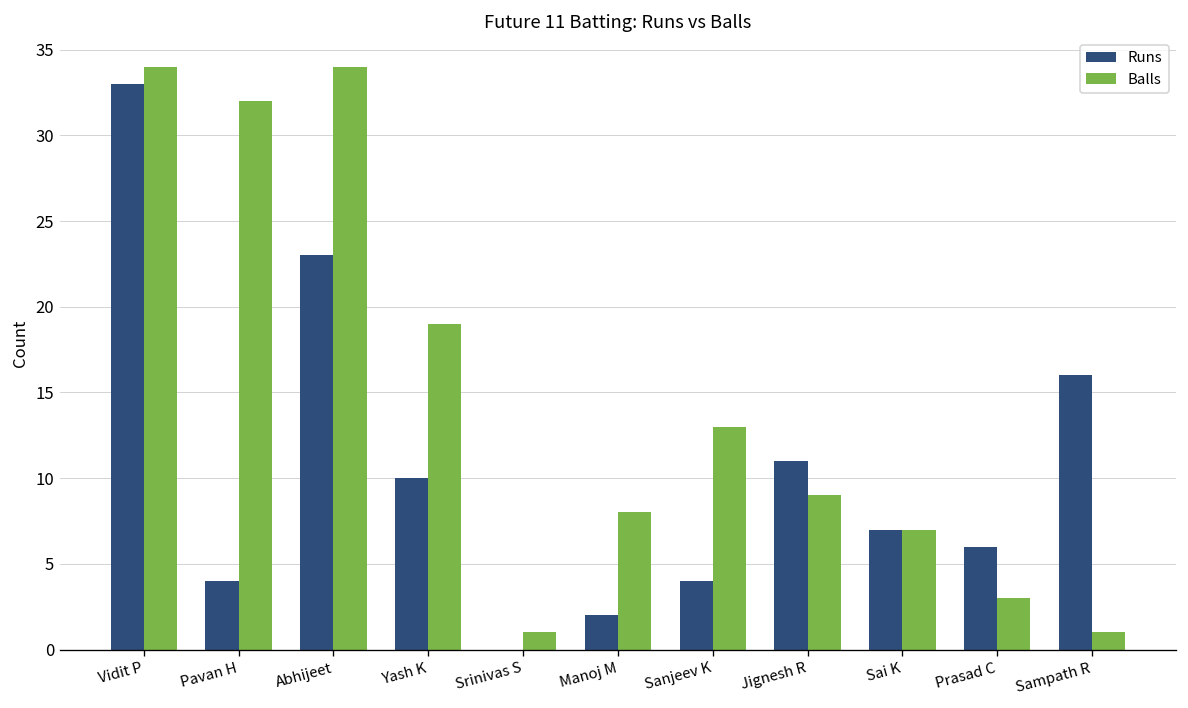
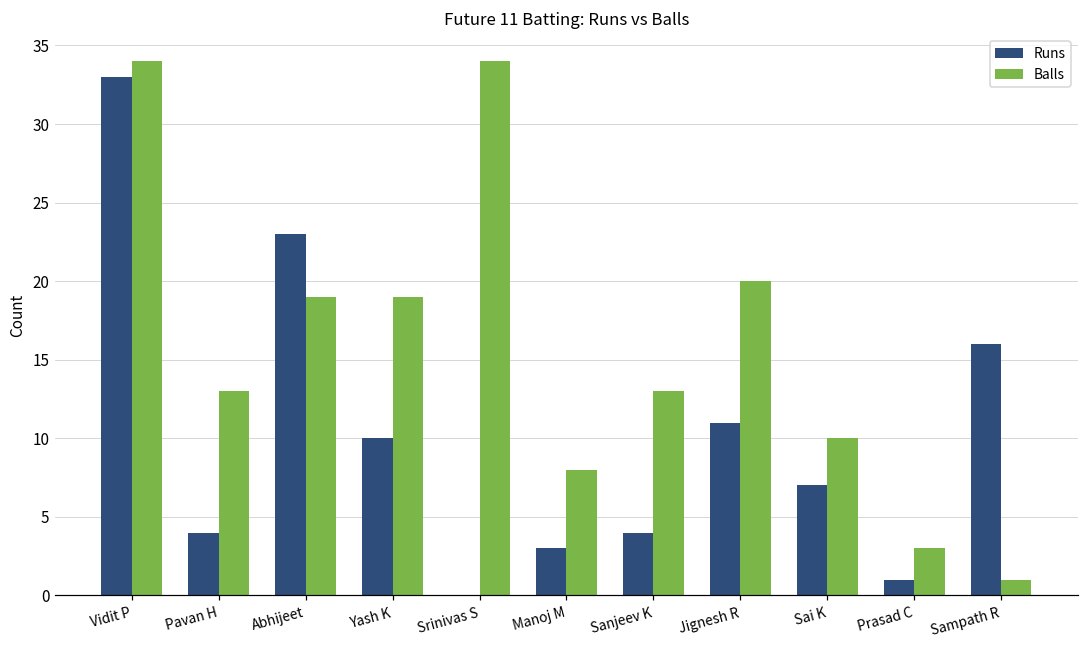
Balls, Pavan H: 32 -> 13
Balls, Abhijeet: 34 -> 19
Balls, Srinivas S: 1 -> 34
Runs, Manoj M: 2 -> 3
Balls, Jignesh R: 9 -> 20
Balls, Sai K: 7 -> 10
Runs, Prasad C: 6 -> 1
